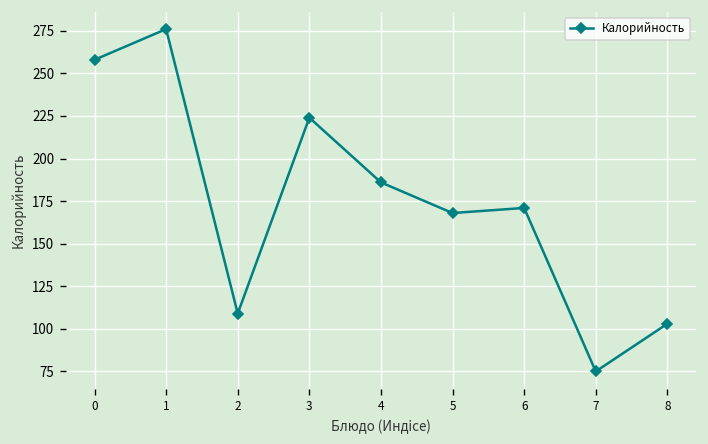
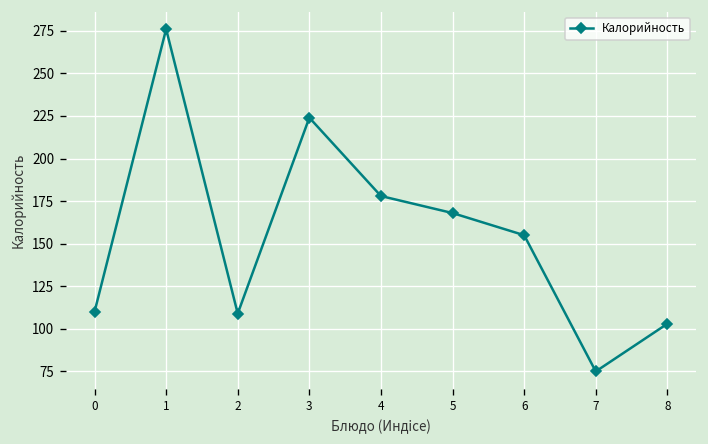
0: 258 -> 110
4: 186 -> 178
6: 171 -> 155
